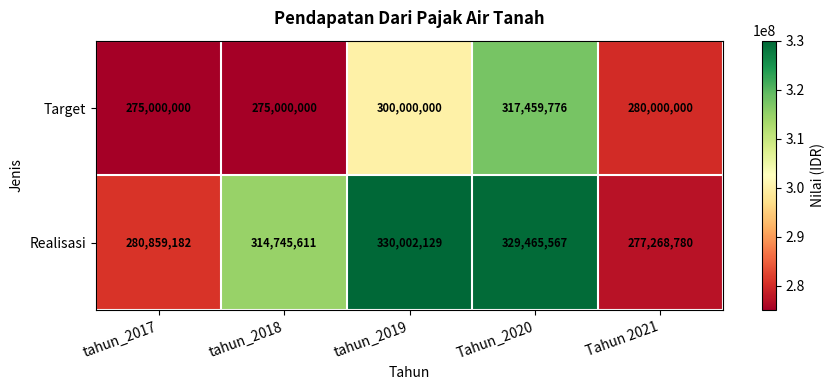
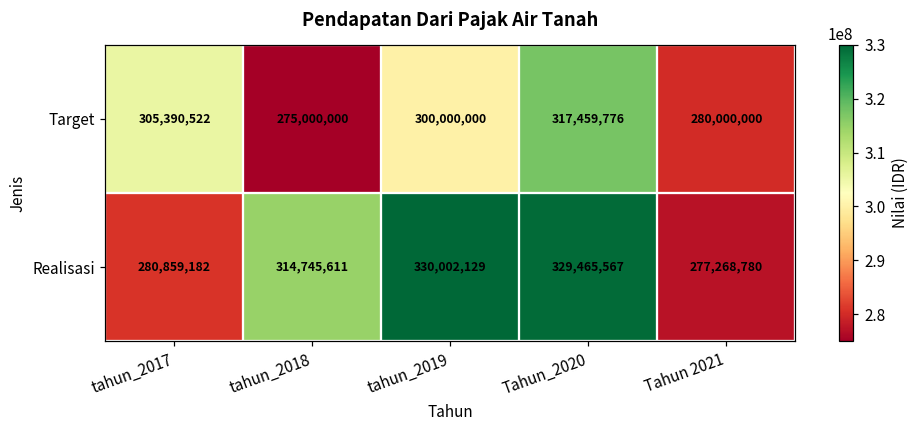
Target, tahun_2017: 275,000,000 -> 305,390,522
